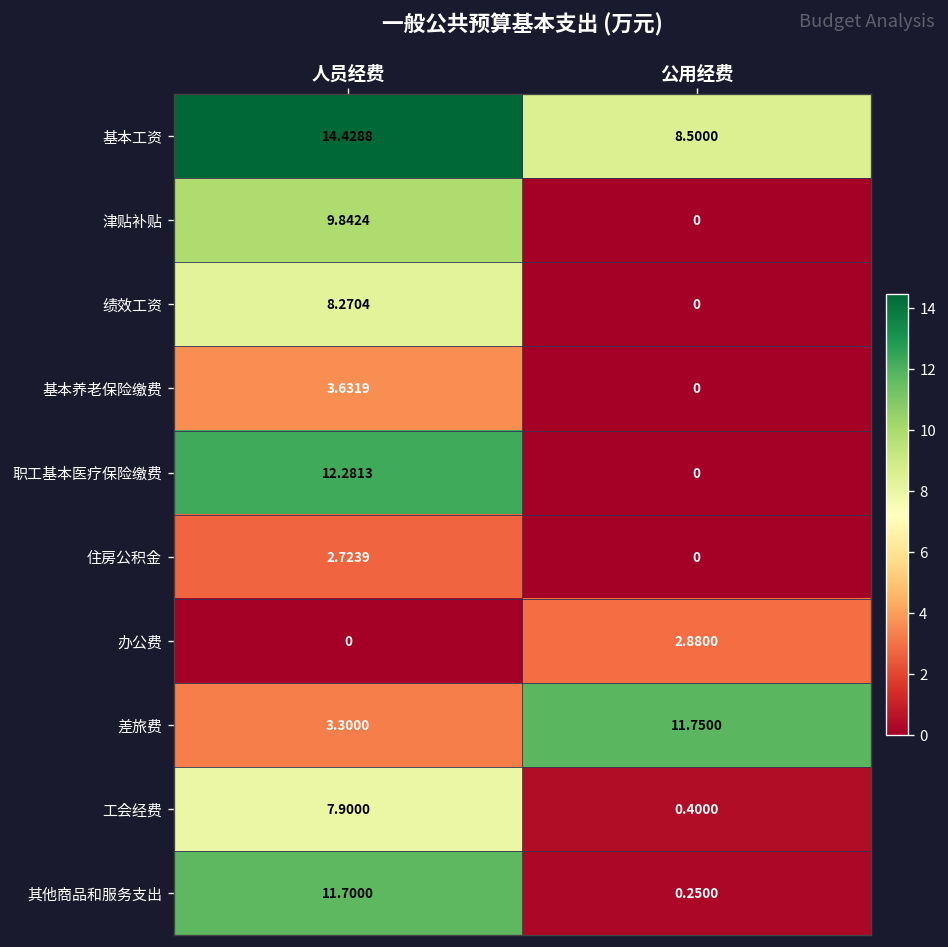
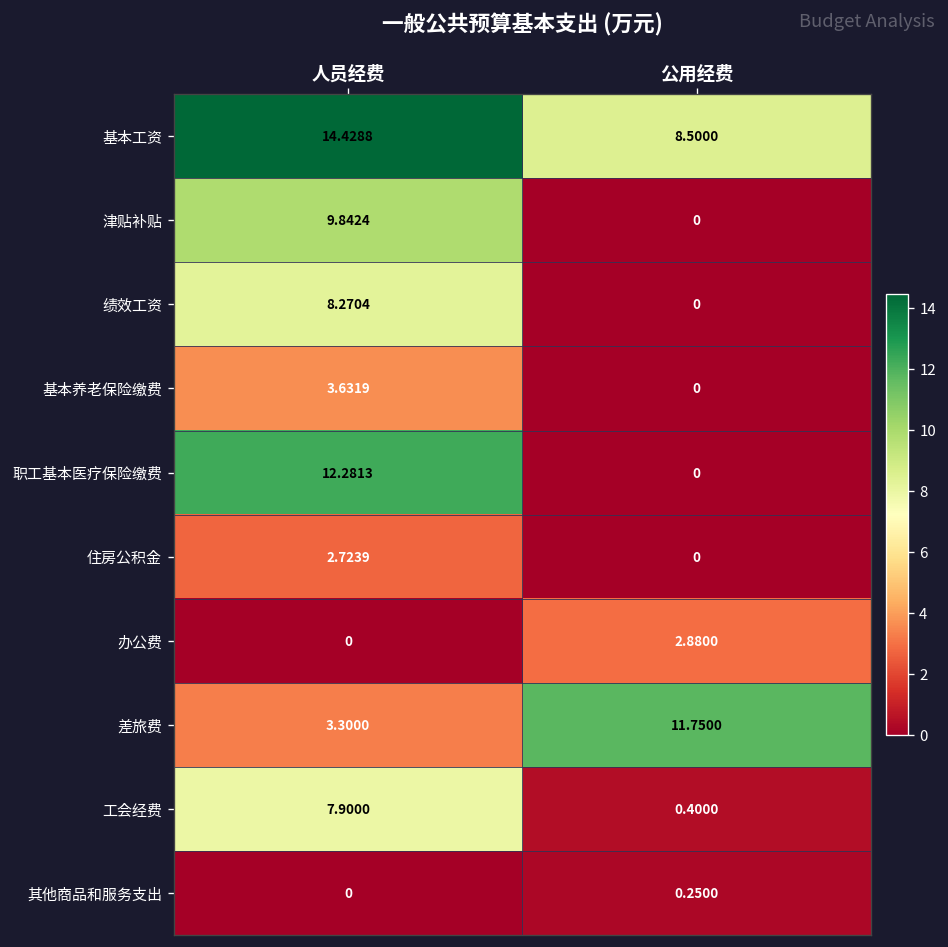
其他商品和服务支出, 人员经费: 11.7000 -> 0
